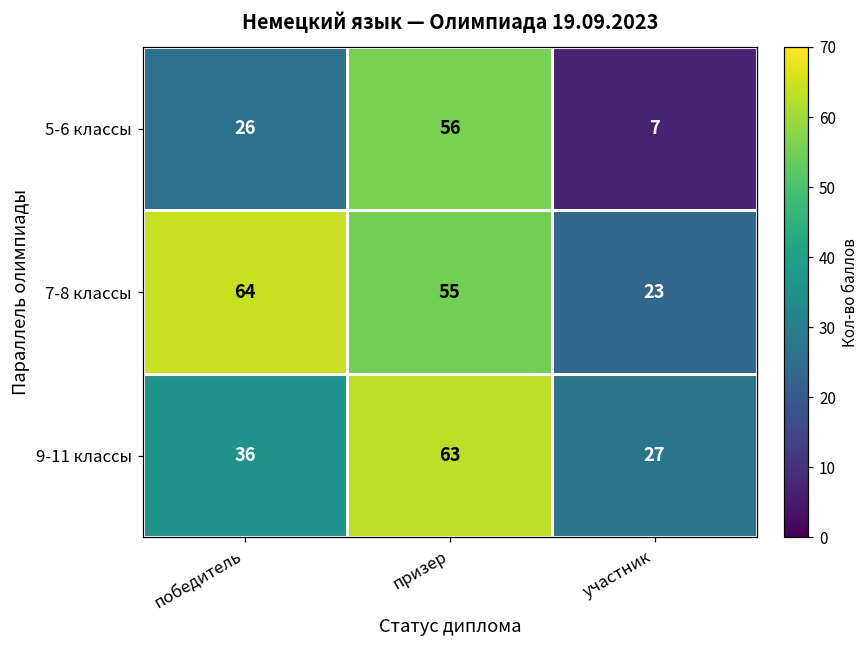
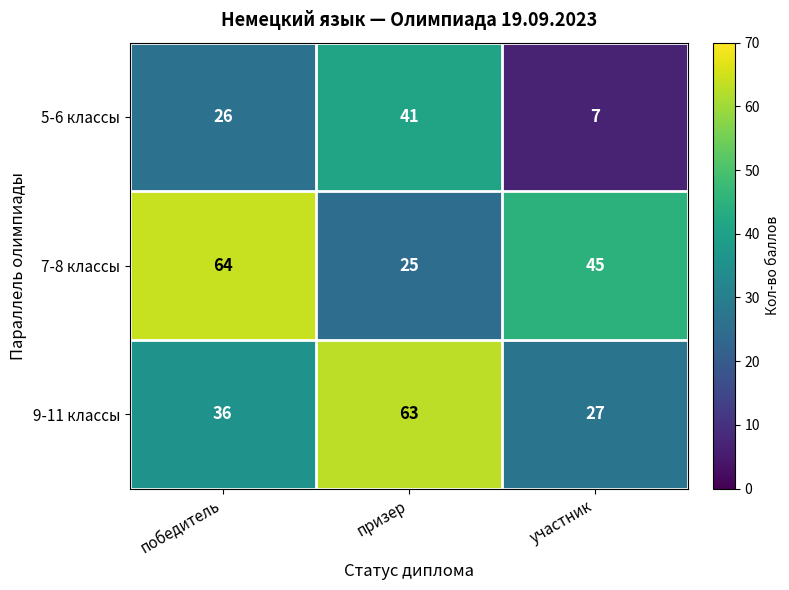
5-6 классы, призер: 56 -> 41
7-8 классы, призер: 55 -> 25
7-8 классы, участник: 23 -> 45
